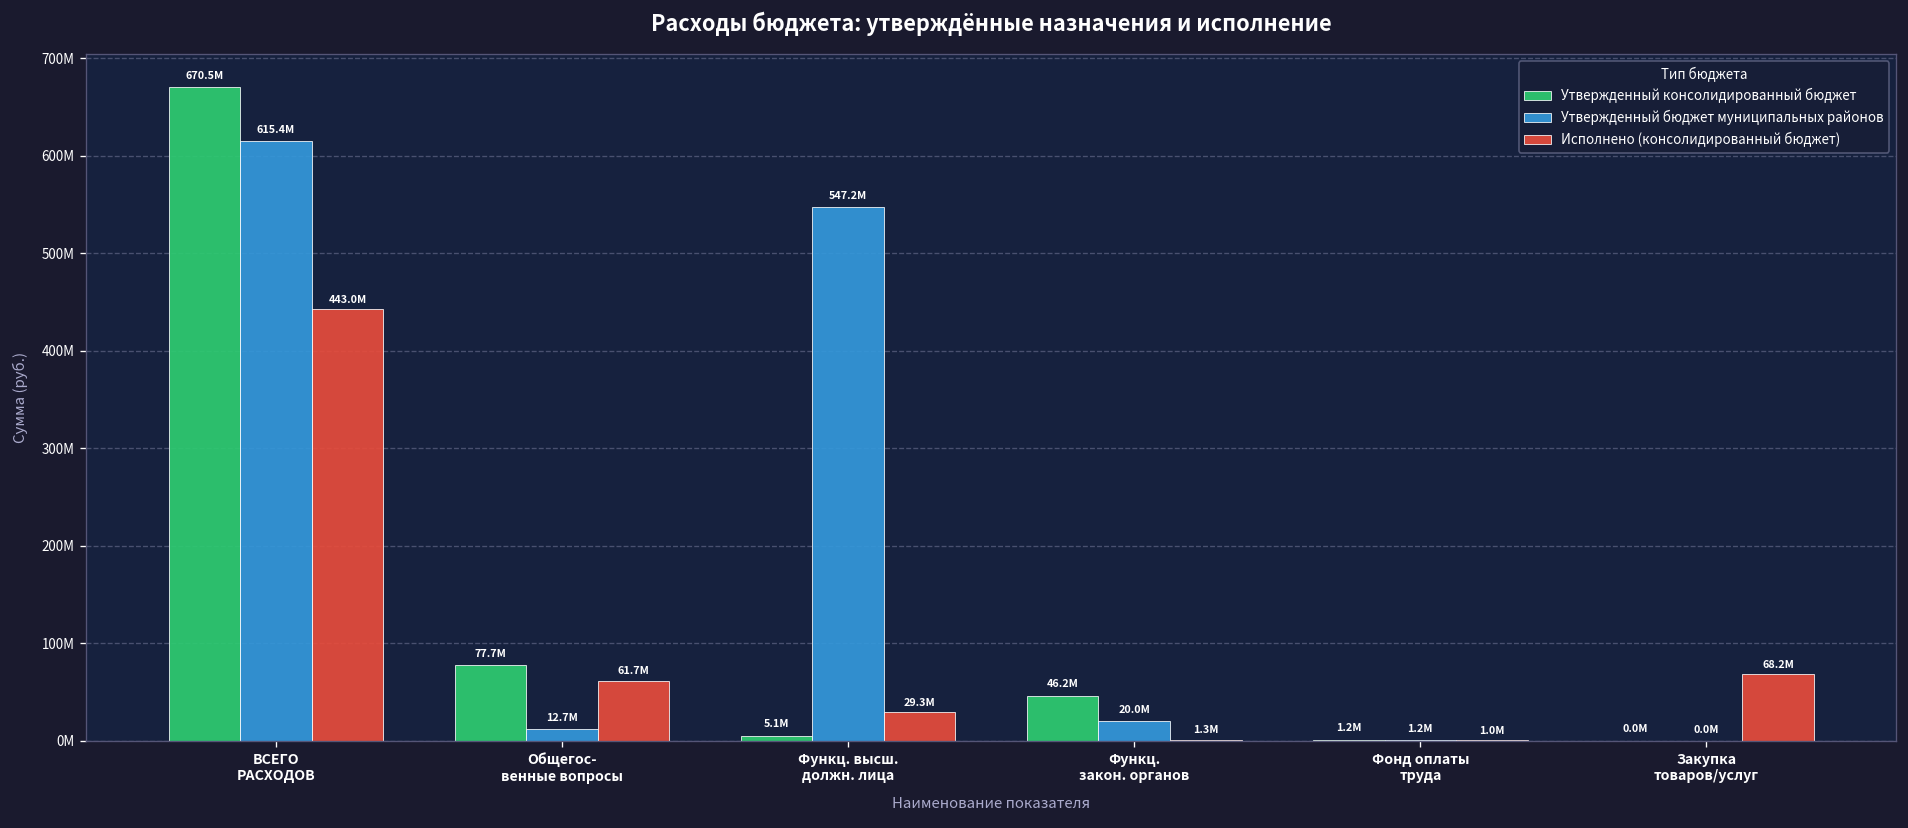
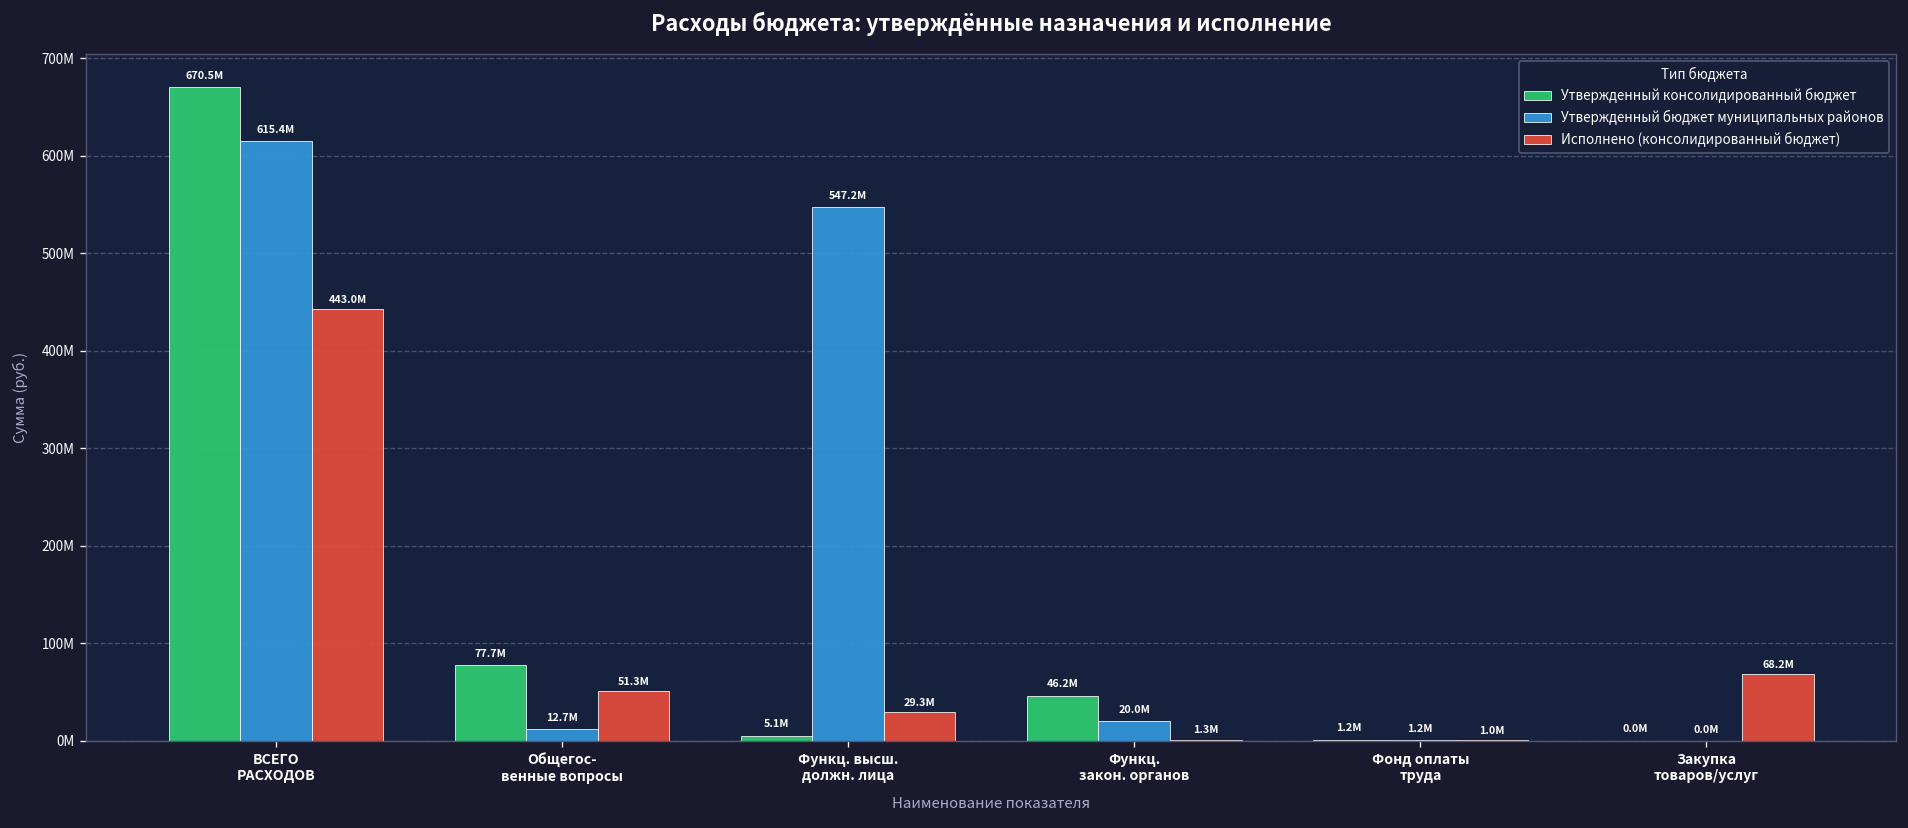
Исполнено (консолидированный бюджет), Общегос- венные вопросы: 61.7M -> 51.3M
